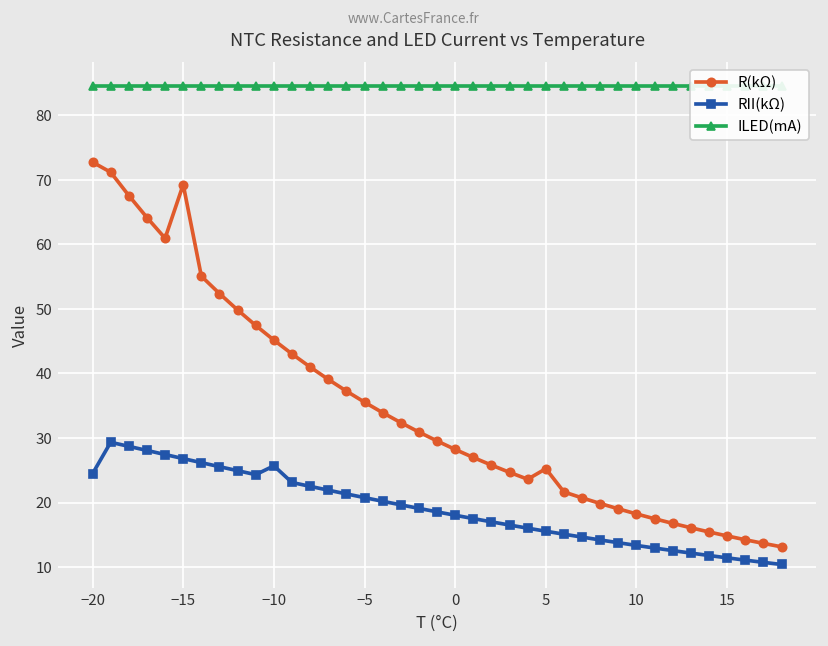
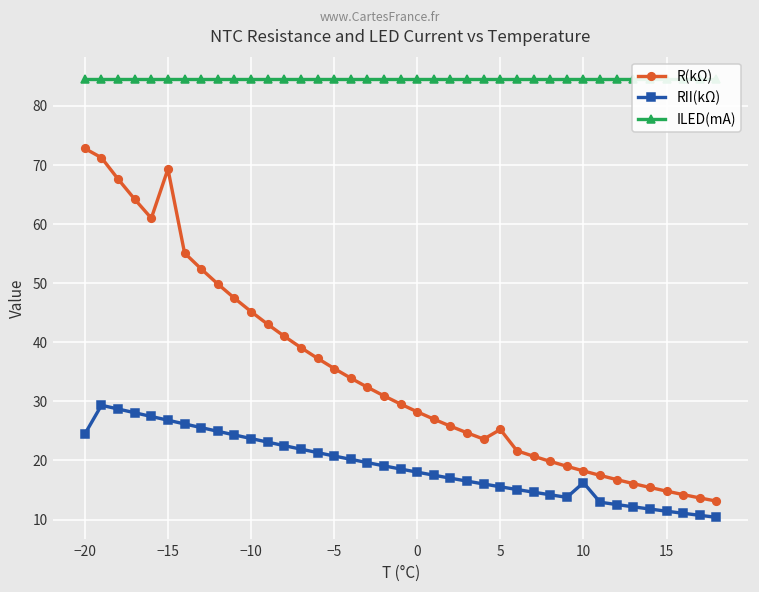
RII(kΩ), −10: 26 -> 24
RII(kΩ), 10: 13 -> 16
